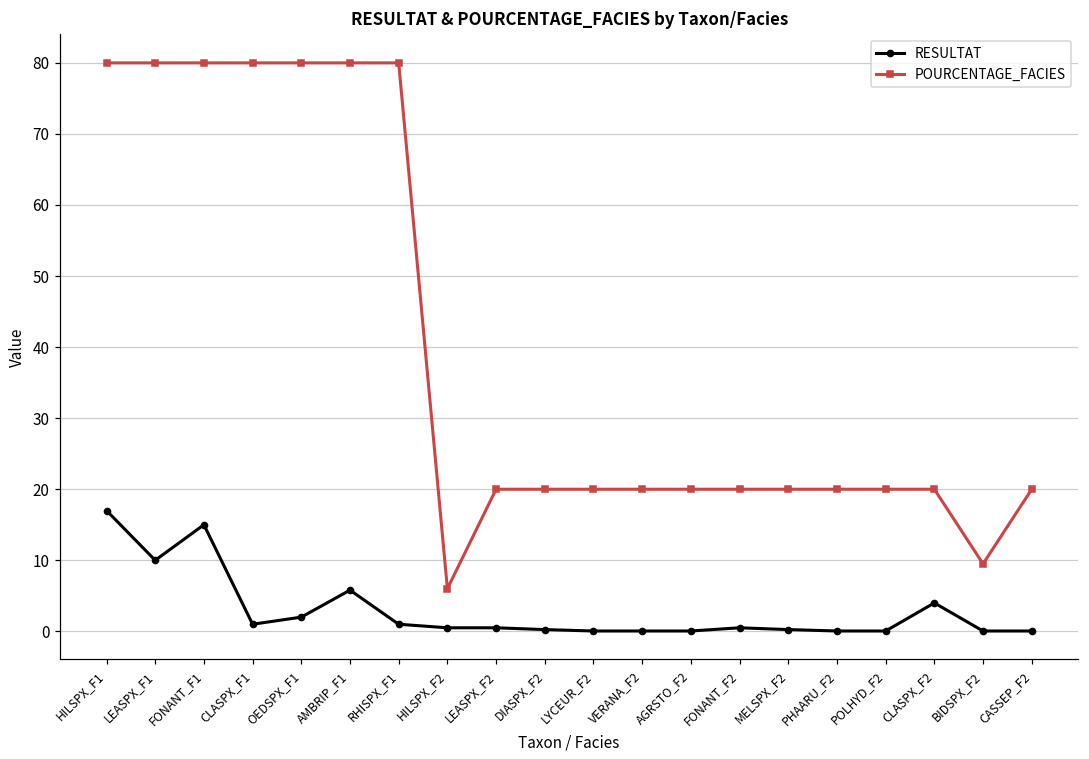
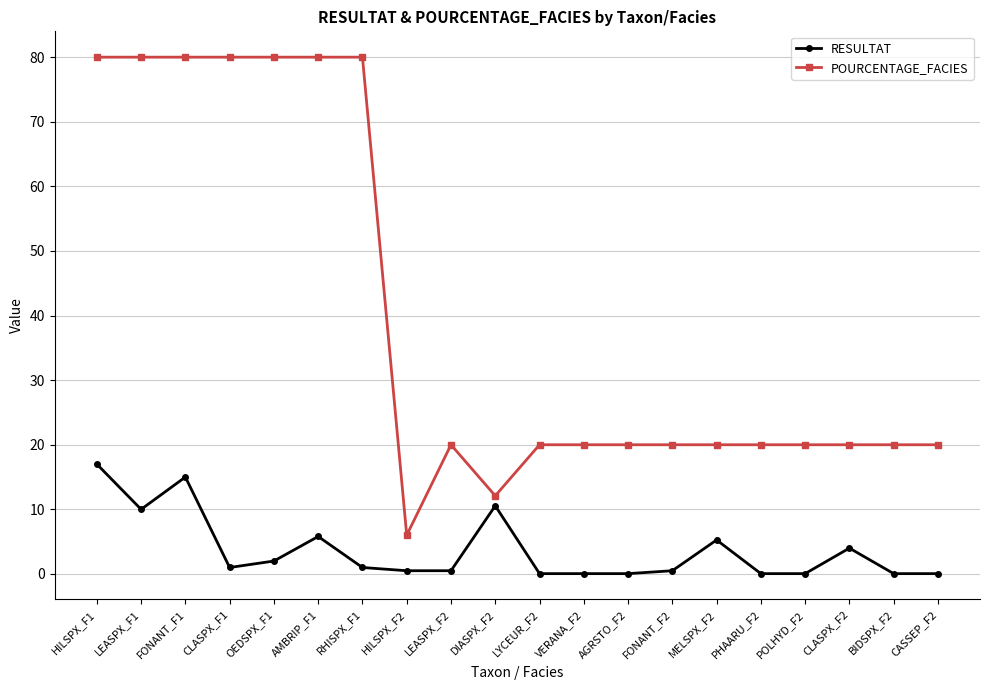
RESULTAT, DIASPX_F2: 0 -> 11
POURCENTAGE_FACIES, DIASPX_F2: 20 -> 12
RESULTAT, MELSPX_F2: 0 -> 5
POURCENTAGE_FACIES, BIDSPX_F2: 10 -> 20
